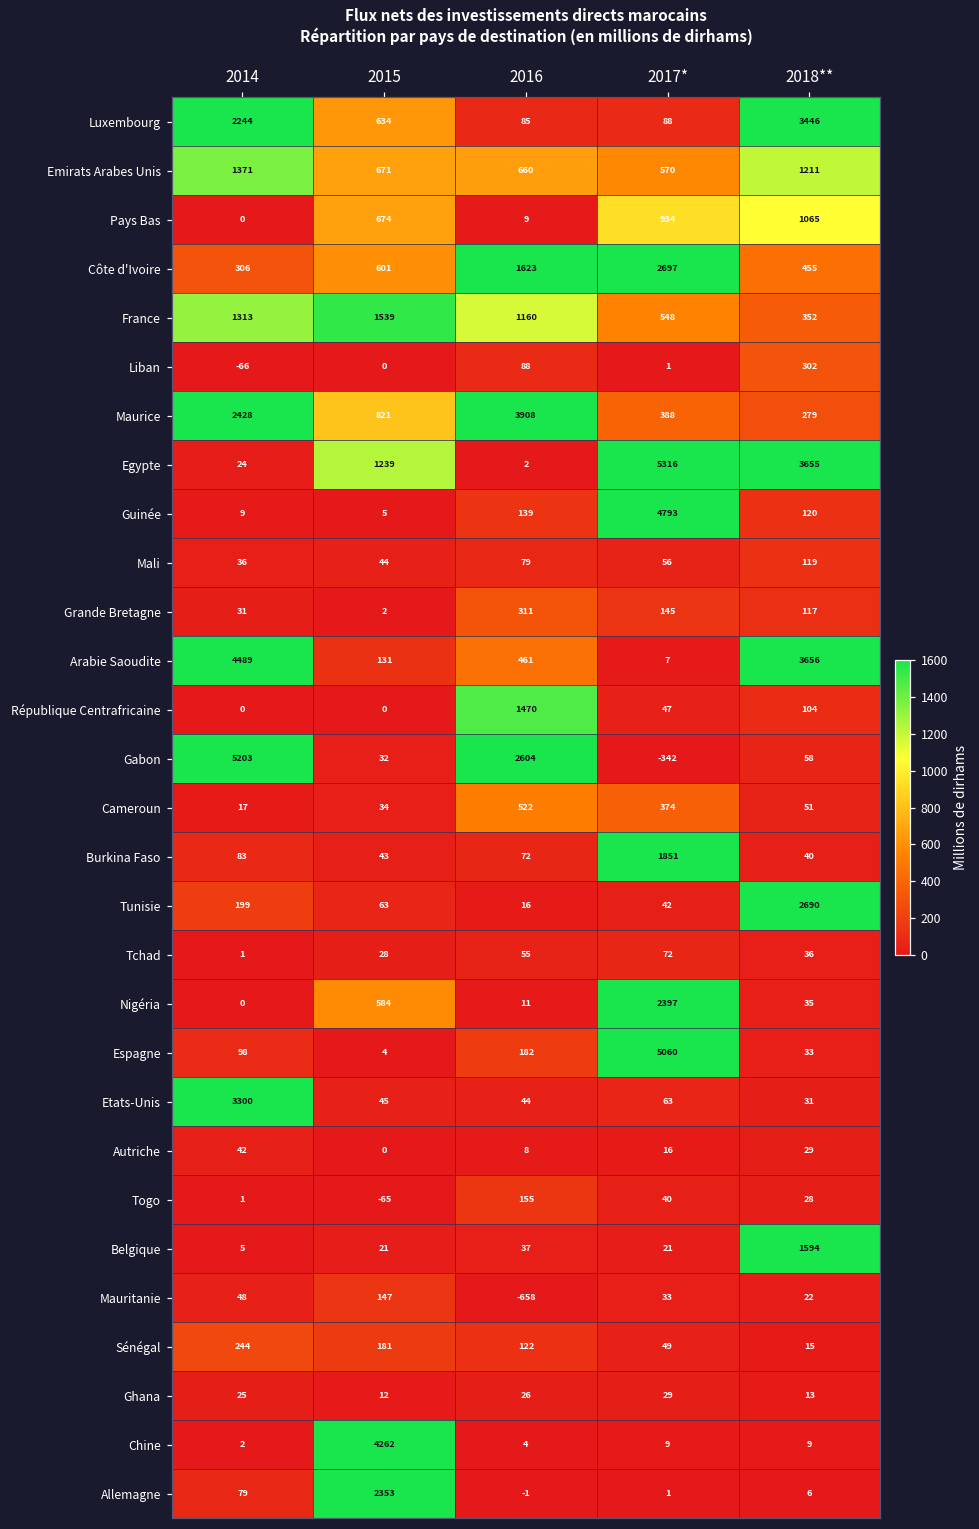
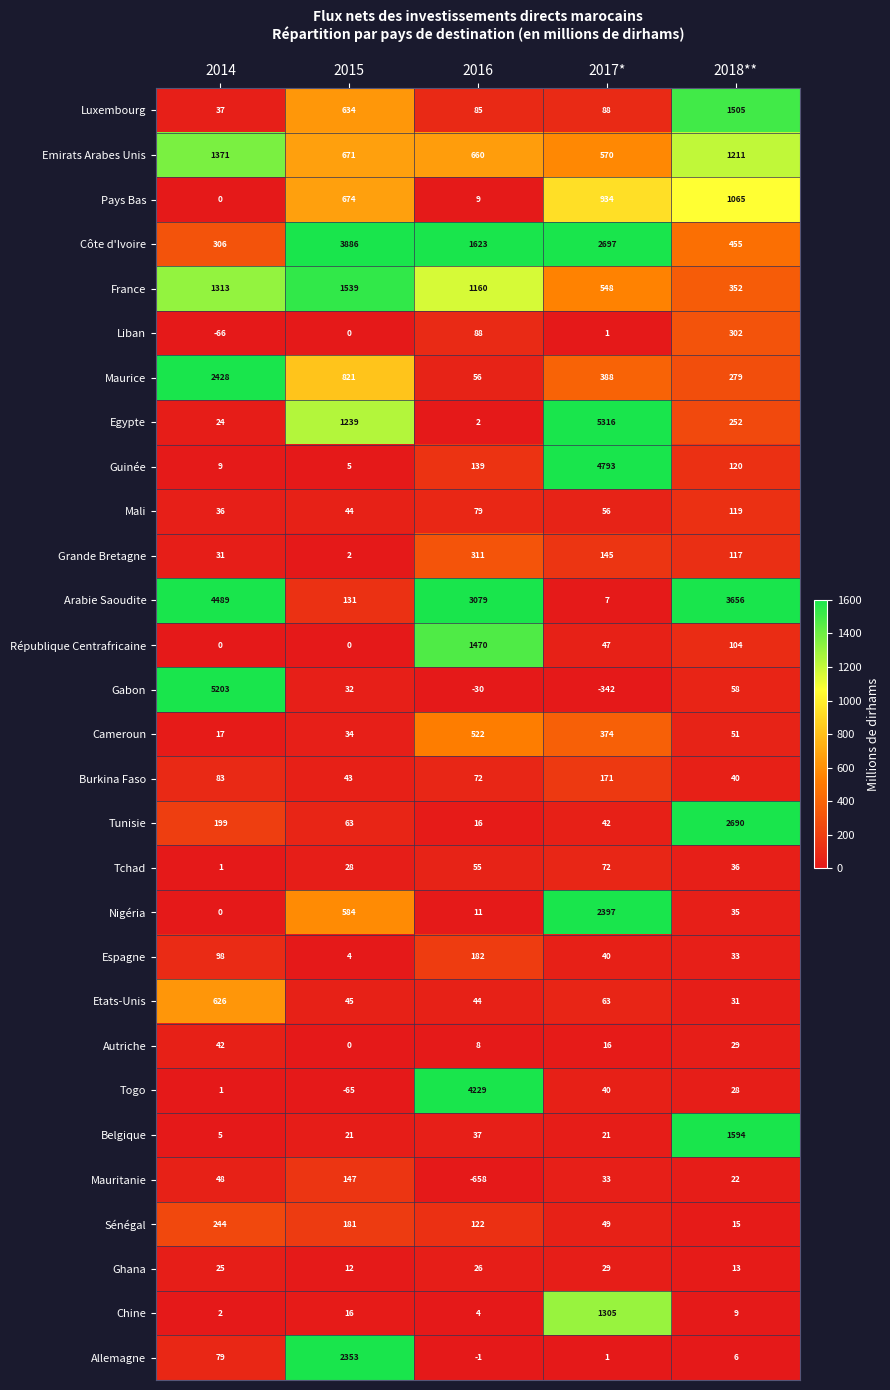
Luxembourg, 2014: 2244 -> 37
Luxembourg, 2018**: 3446 -> 1505
Côte d'Ivoire, 2015: 601 -> 3886
Maurice, 2016: 3908 -> 56
Egypte, 2018**: 3655 -> 252
Arabie Saoudite, 2016: 461 -> 3079
Gabon, 2016: 2604 -> -30
Burkina Faso, 2017*: 1851 -> 171
Espagne, 2017*: 5060 -> 40
Etats-Unis, 2014: 3300 -> 626
Togo, 2016: 155 -> 4229
Chine, 2015: 4262 -> 16
Chine, 2017*: 9 -> 1305
